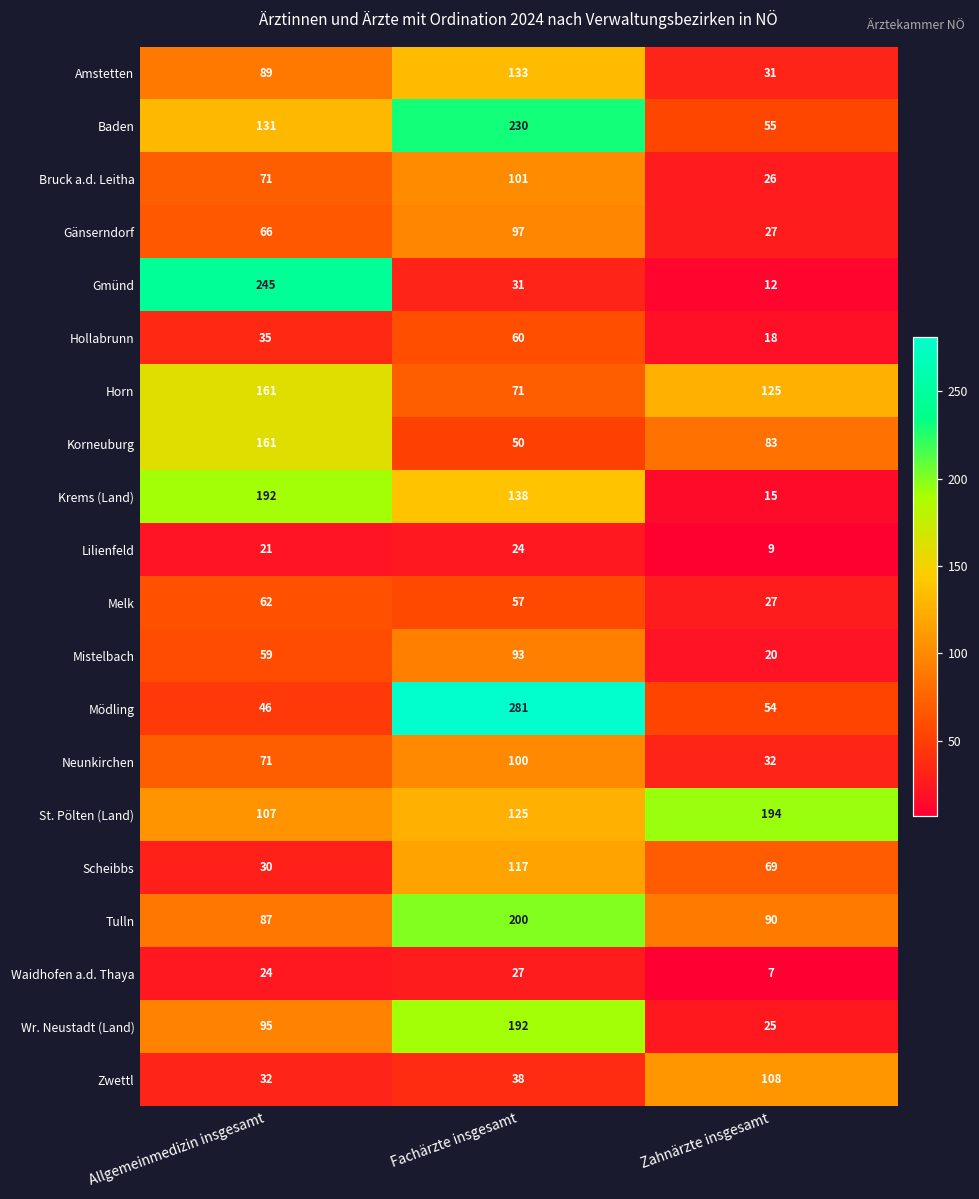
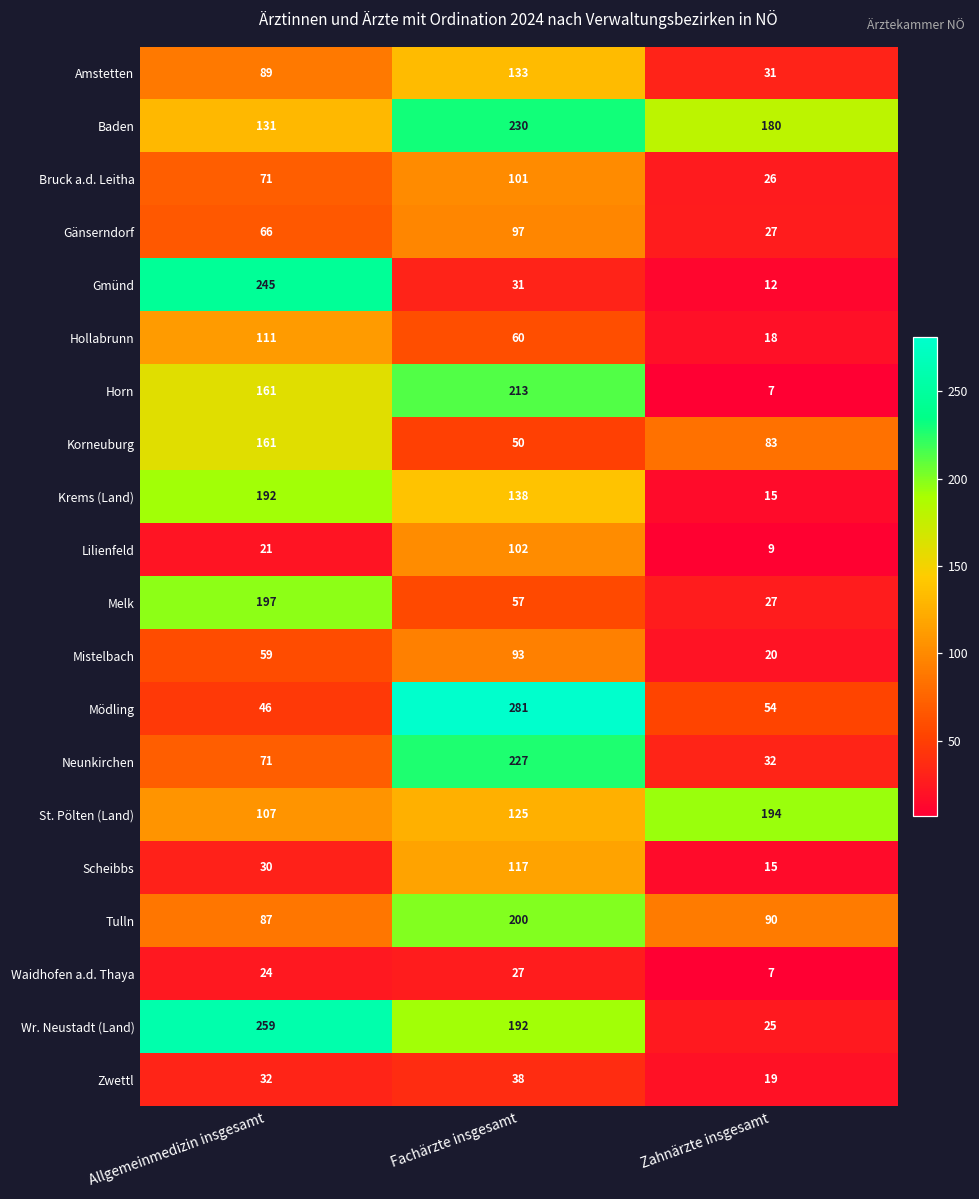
Baden, Zahnärzte insgesamt: 55 -> 180
Hollabrunn, Allgemeinmedizin insgesamt: 35 -> 111
Horn, Fachärzte insgesamt: 71 -> 213
Horn, Zahnärzte insgesamt: 125 -> 7
Lilienfeld, Fachärzte insgesamt: 24 -> 102
Melk, Allgemeinmedizin insgesamt: 62 -> 197
Neunkirchen, Fachärzte insgesamt: 100 -> 227
Scheibbs, Zahnärzte insgesamt: 69 -> 15
Wr. Neustadt (Land), Allgemeinmedizin insgesamt: 95 -> 259
Zwettl, Zahnärzte insgesamt: 108 -> 19
